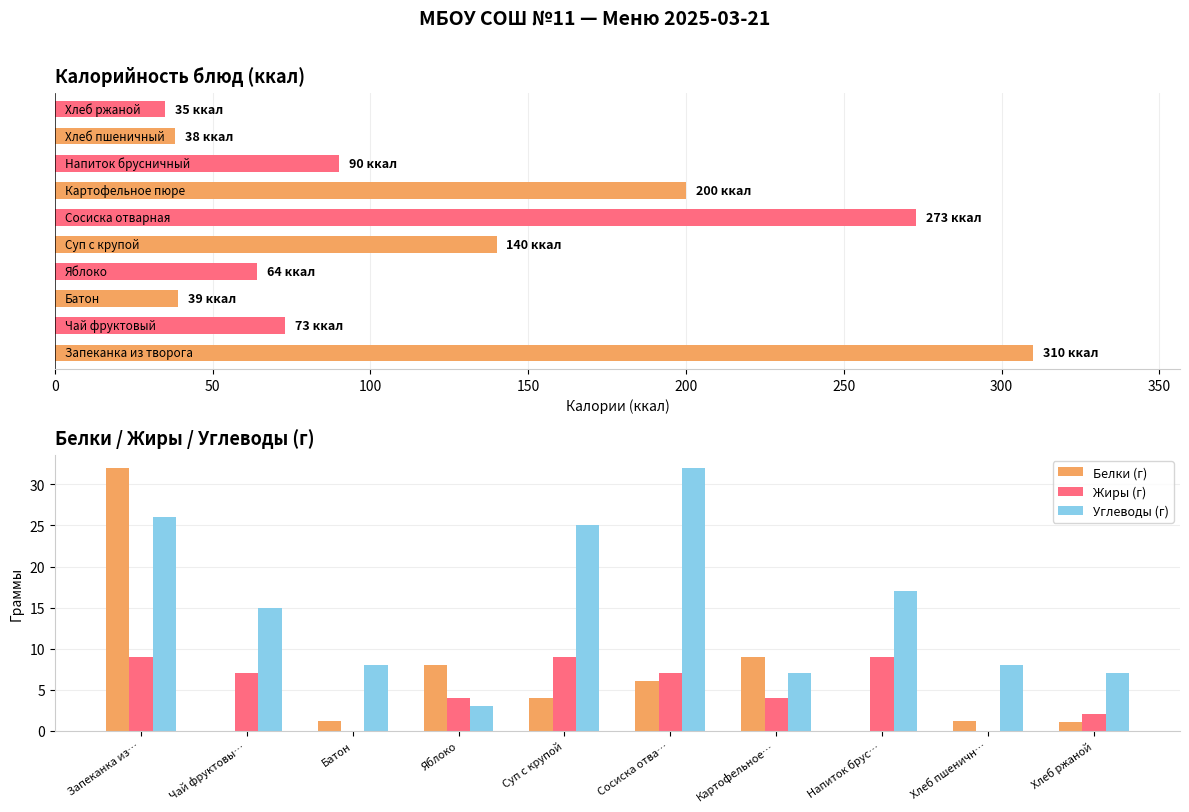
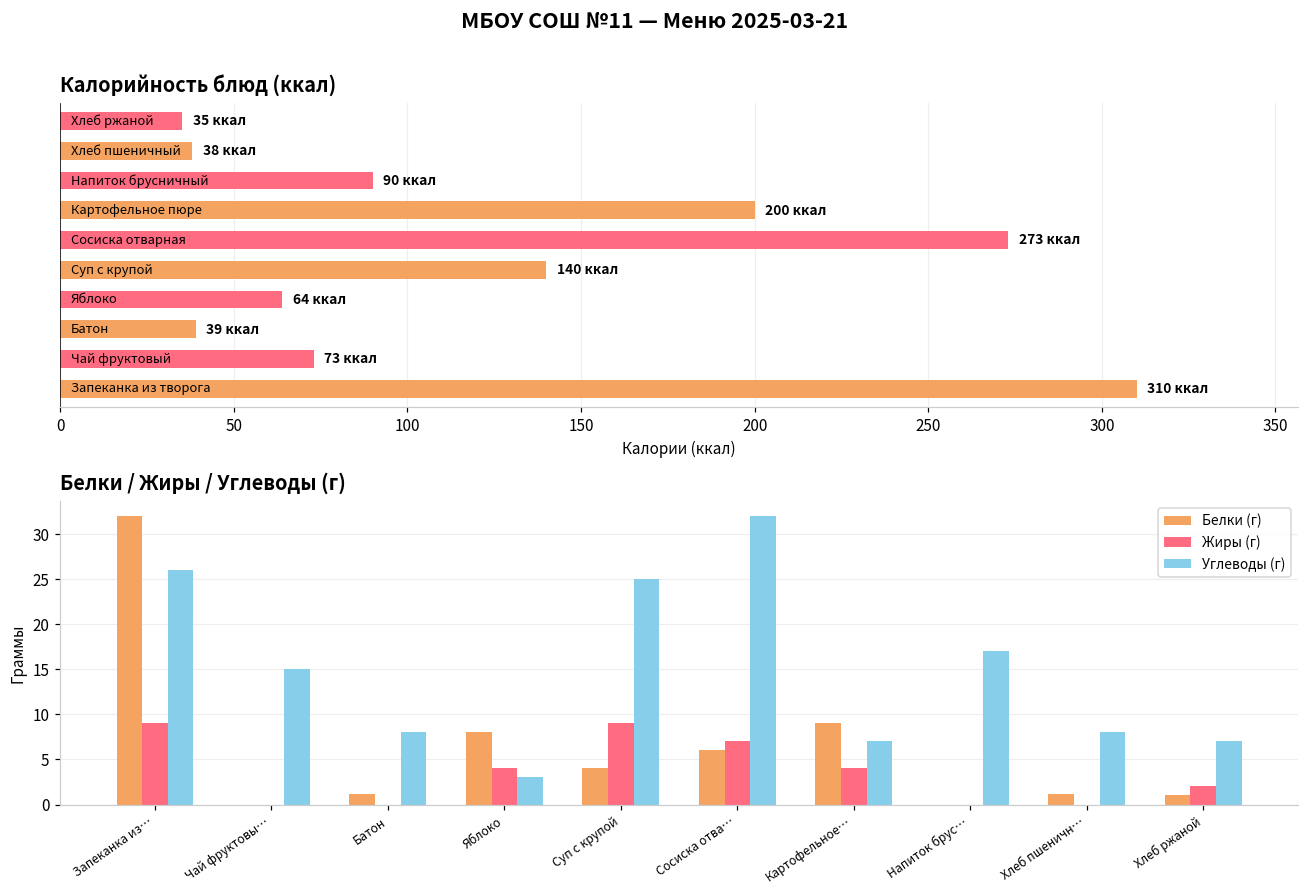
Белки / Жиры / Углеводы (г), Жиры (г), Чай фруктовы…: 7 -> 0
Белки / Жиры / Углеводы (г), Жиры (г), Напиток брус…: 9 -> 0
